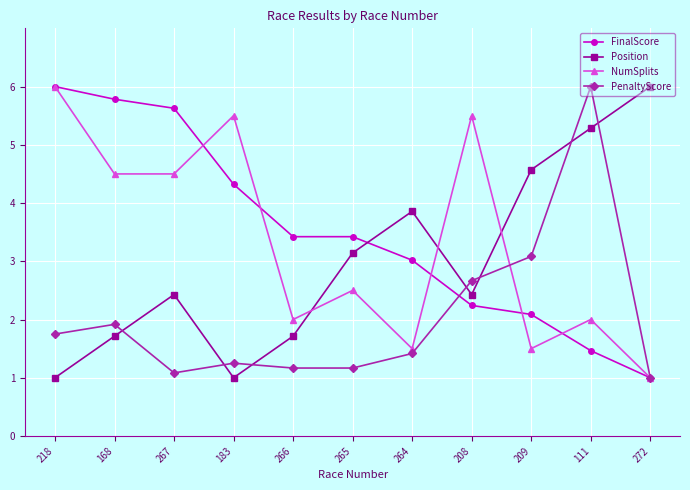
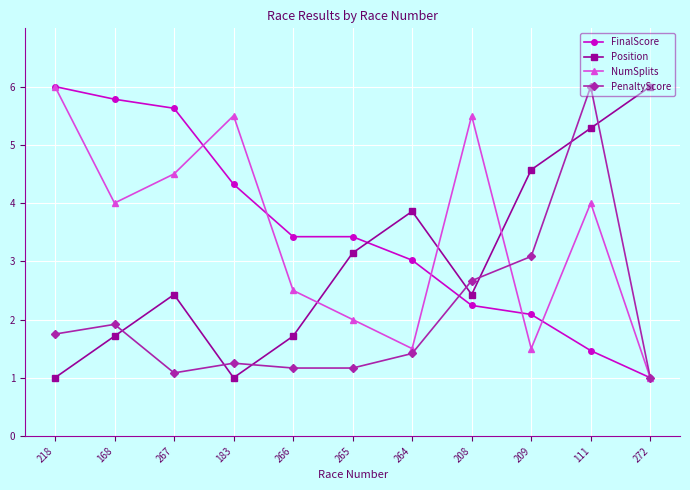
NumSplits, 168: 4.5 -> 4.0
NumSplits, 266: 2.0 -> 2.5
NumSplits, 265: 2.5 -> 2.0
NumSplits, 111: 2.0 -> 4.0
